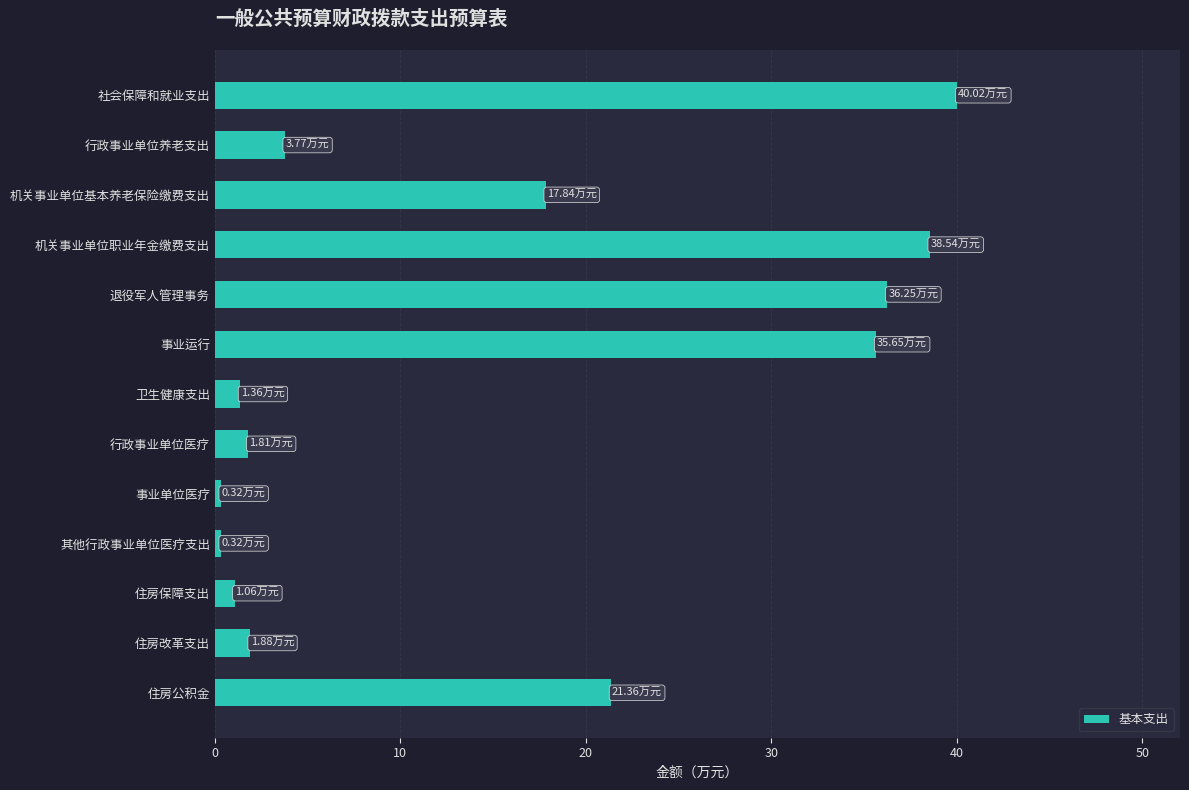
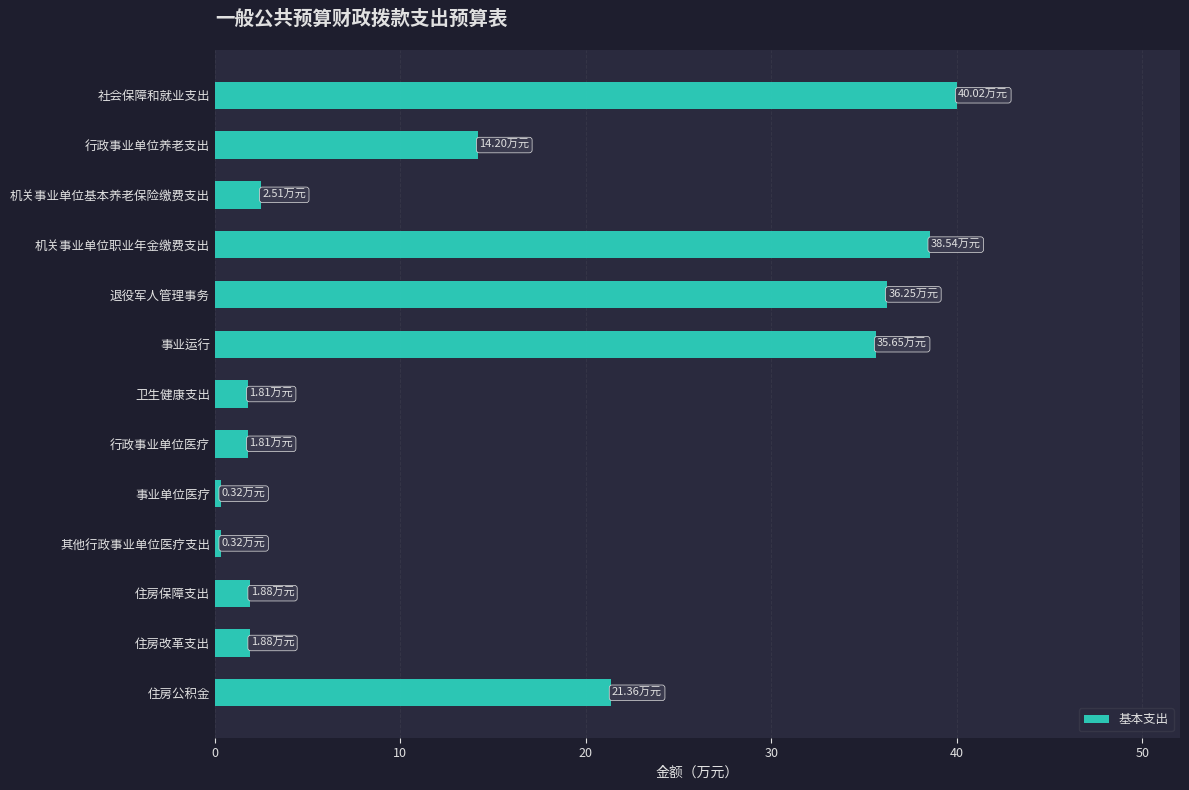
行政事业单位养老支出: 3.77 -> 14.20
机关事业单位基本养老保险缴费支出: 17.84 -> 2.51
卫生健康支出: 1.36 -> 1.81
住房保障支出: 1.06 -> 1.88
